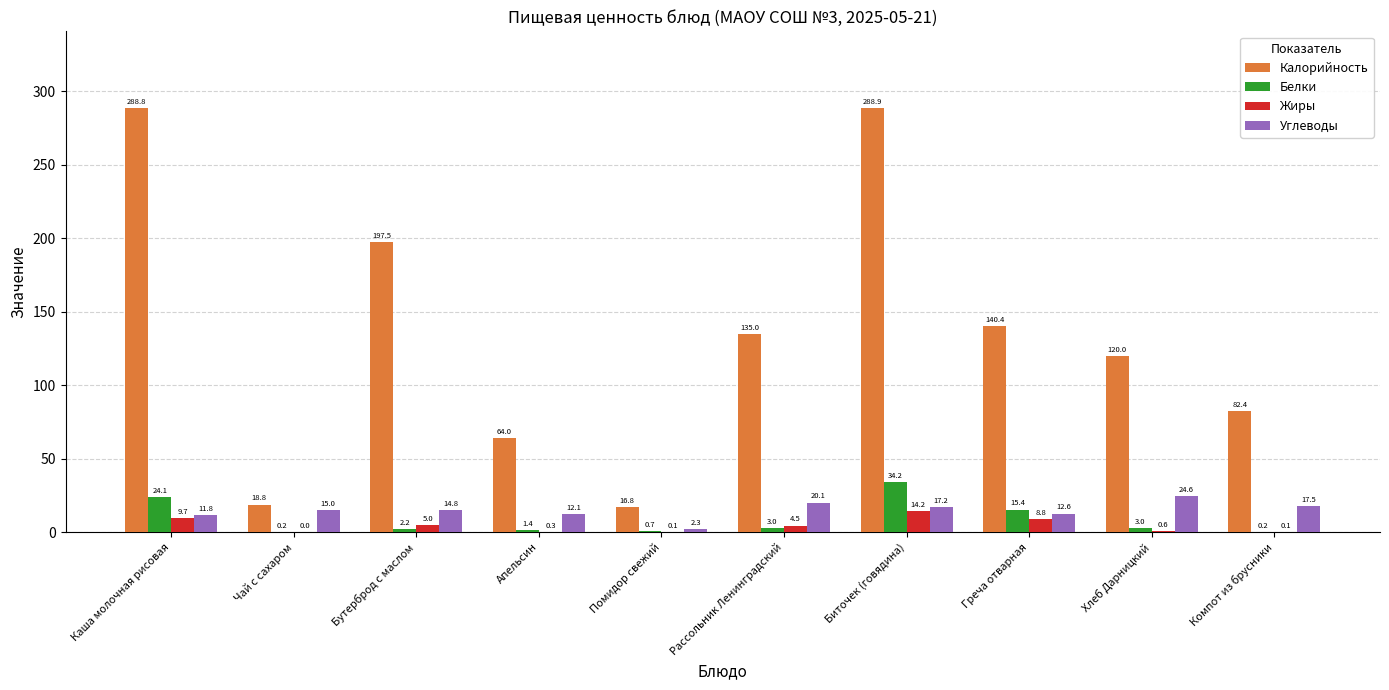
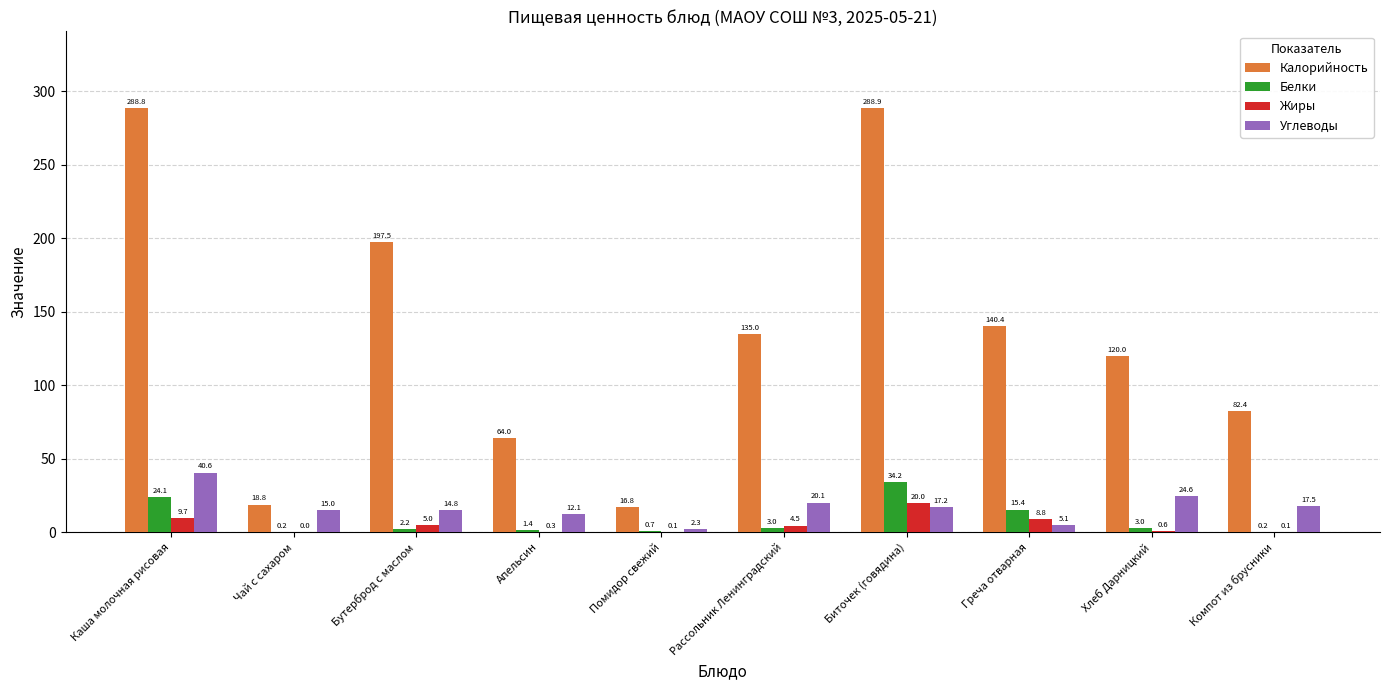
Углеводы, Каша молочная рисовая: 11.8 -> 40.6
Жиры, Биточек (говядина): 14.2 -> 20.0
Углеводы, Греча отварная: 12.6 -> 5.1
